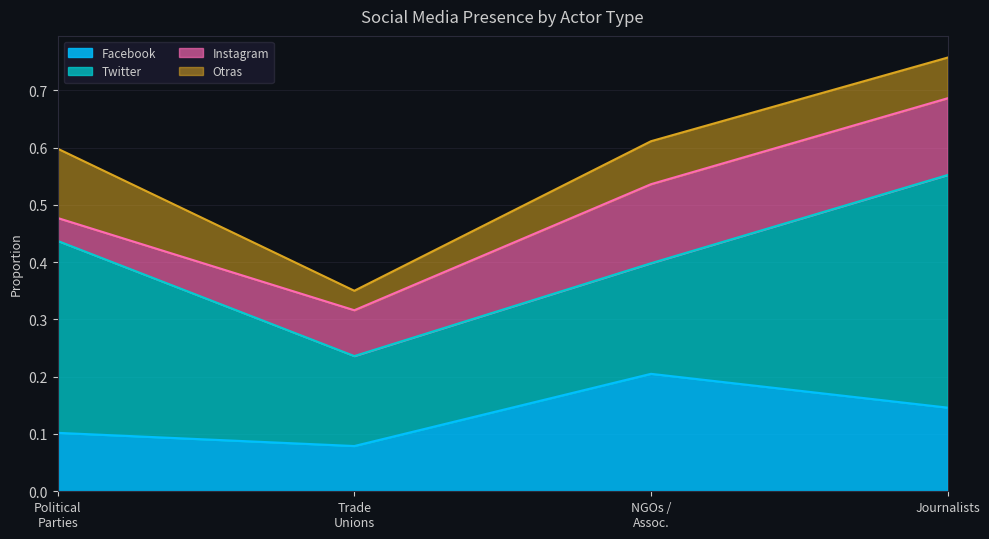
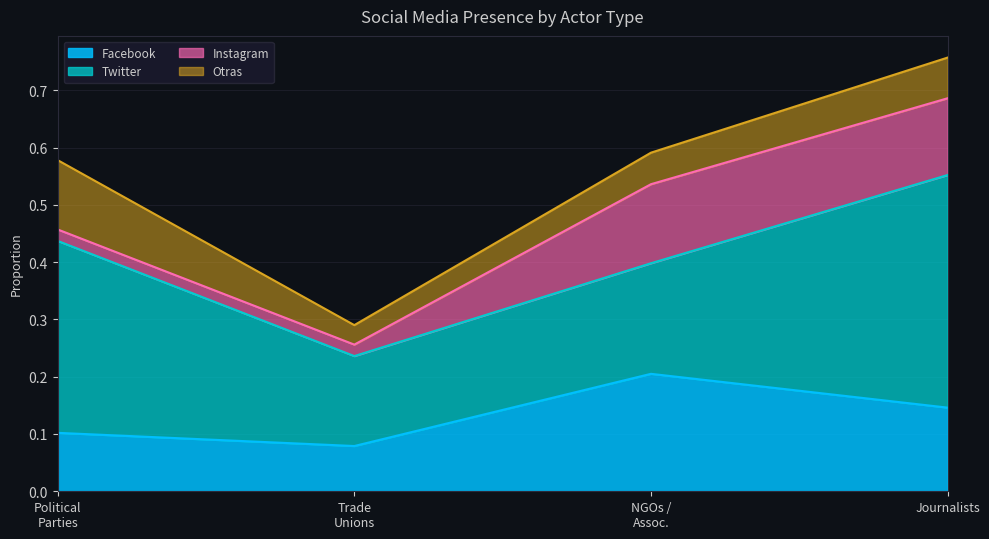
Instagram, Political Parties: 0.04 -> 0.02
Instagram, Trade Unions: 0.08 -> 0.02
Otras, NGOs / Assoc.: 0.07 -> 0.06
